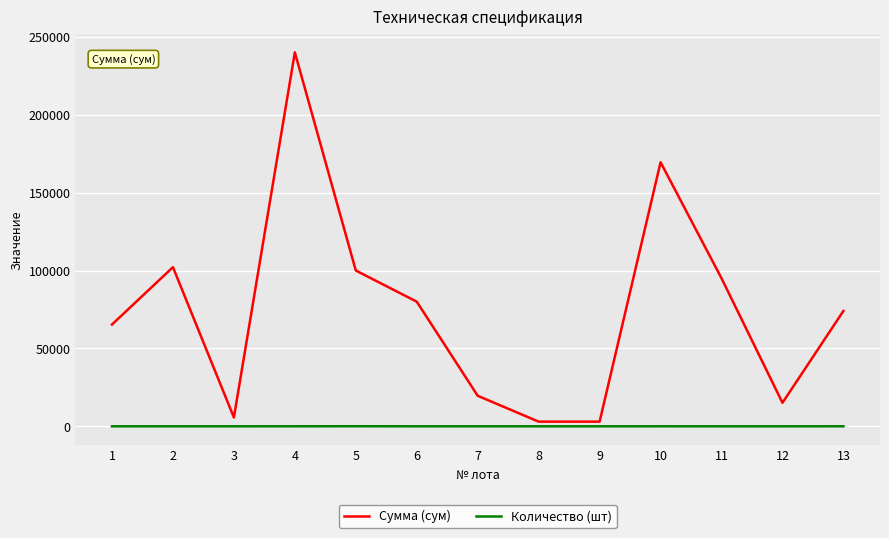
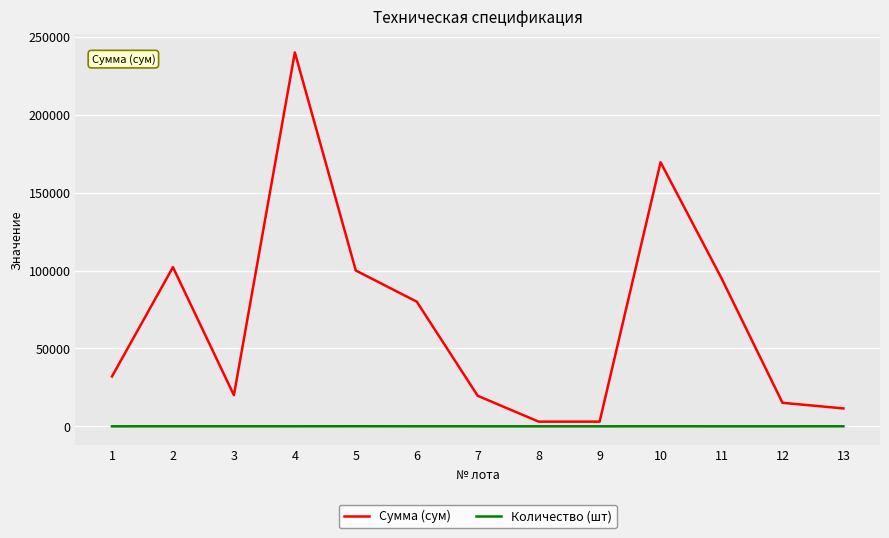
Сумма (сум), 1: 65000 -> 32000
Сумма (сум), 3: 6000 -> 20000
Сумма (сум), 13: 74000 -> 11000
